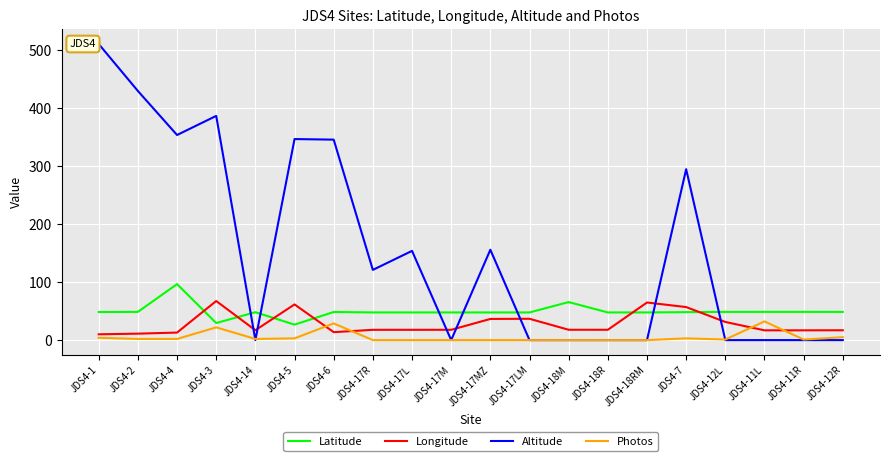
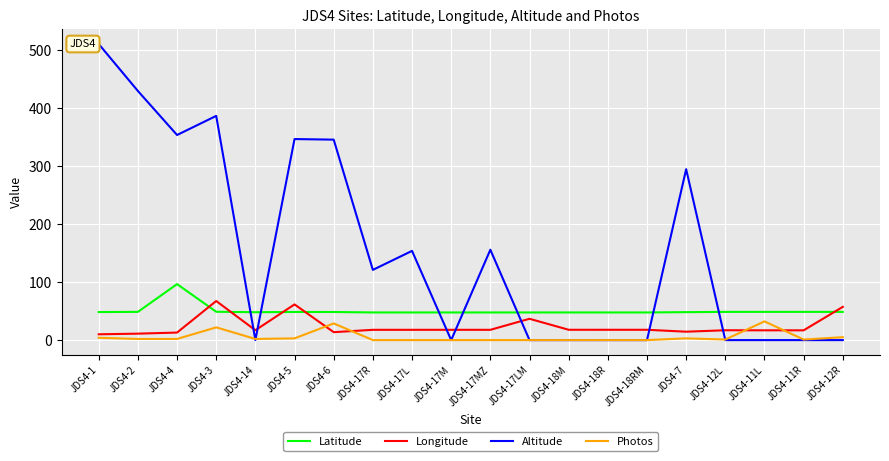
Latitude, JDS4-3: 30 -> 50
Latitude, JDS4-5: 30 -> 50
Longitude, JDS4-17MZ: 40 -> 20
Latitude, JDS4-18M: 70 -> 50
Longitude, JDS4-18RM: 60 -> 20
Longitude, JDS4-7: 60 -> 10
Longitude, JDS4-12L: 30 -> 20
Longitude, JDS4-12R: 20 -> 60
